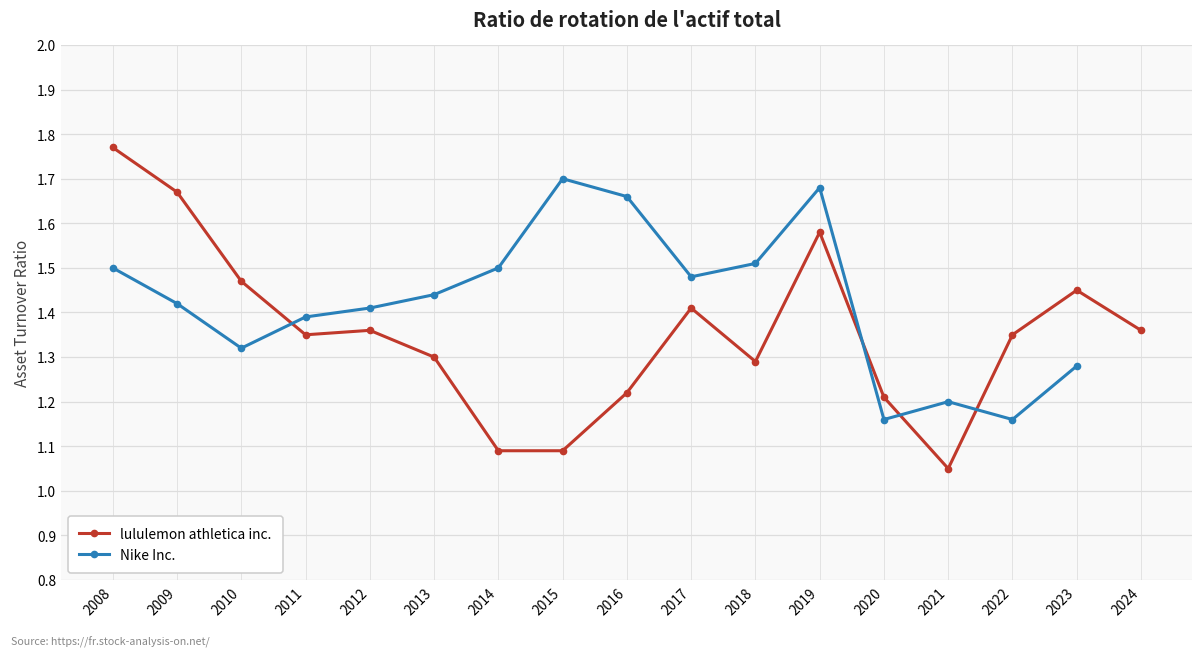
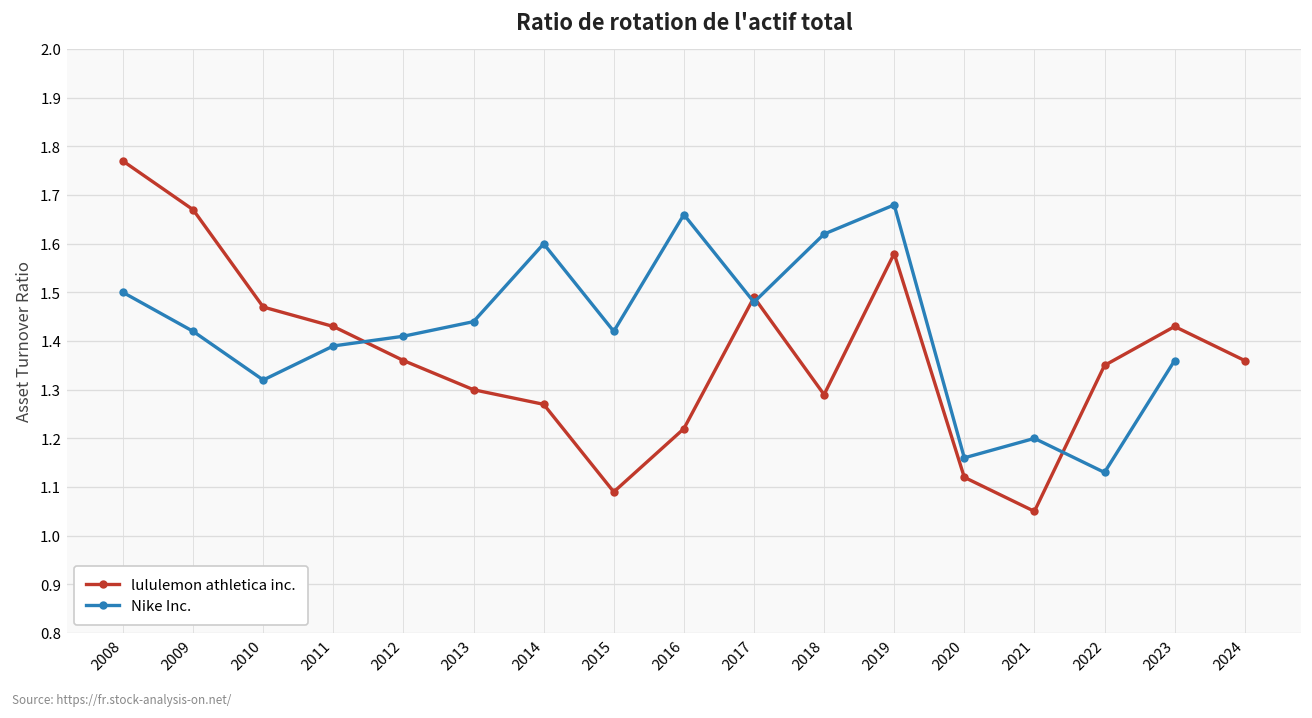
lululemon athletica inc., 2011: 1.35 -> 1.43
lululemon athletica inc., 2014: 1.09 -> 1.27
Nike Inc., 2014: 1.5 -> 1.6
Nike Inc., 2015: 1.70 -> 1.42
lululemon athletica inc., 2017: 1.41 -> 1.49
Nike Inc., 2018: 1.51 -> 1.62
lululemon athletica inc., 2020: 1.21 -> 1.12
Nike Inc., 2022: 1.16 -> 1.13
lululemon athletica inc., 2023: 1.45 -> 1.43
Nike Inc., 2023: 1.28 -> 1.36
